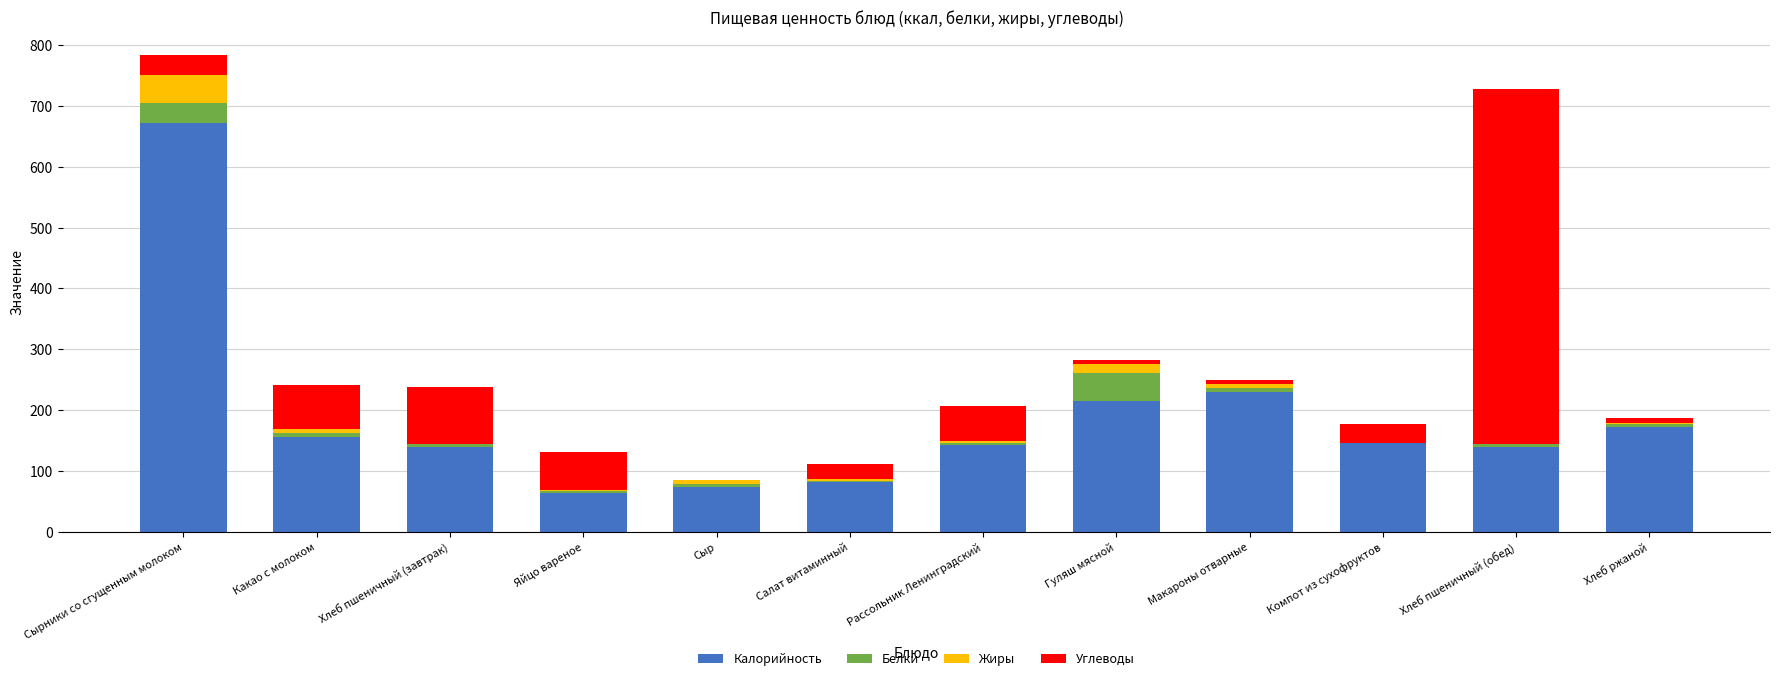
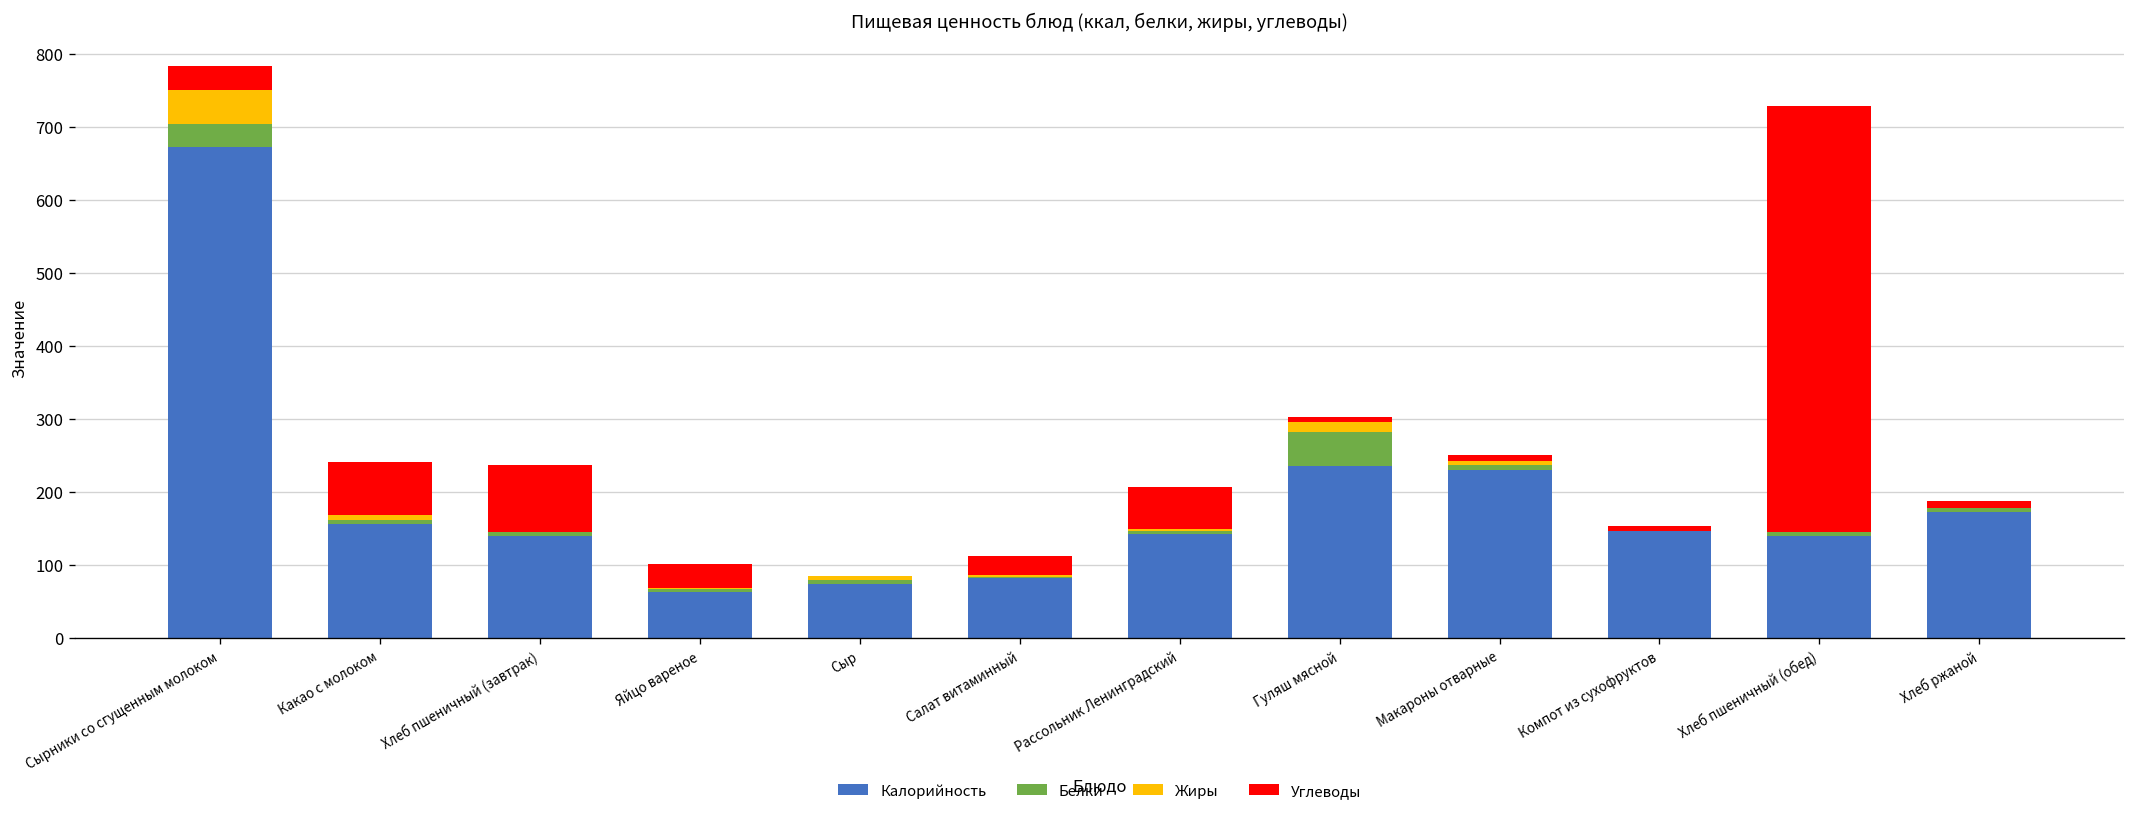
Углеводы, Яйцо вареное: 60 -> 30
Калорийность, Гуляш мясной: 220 -> 240
Углеводы, Компот из сухофруктов: 30 -> 10
